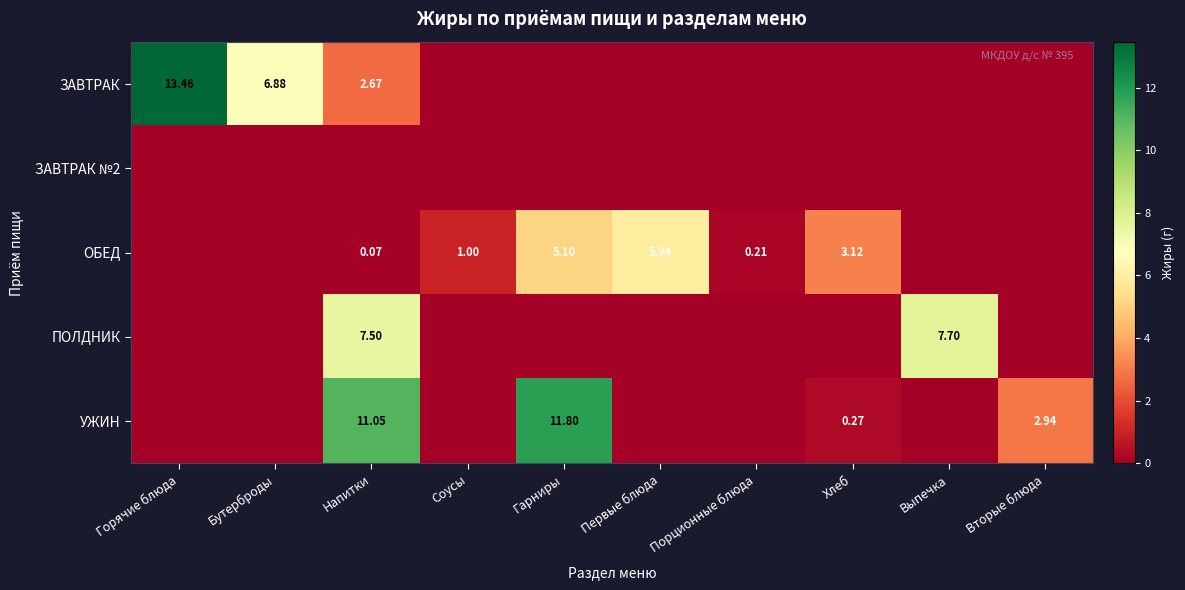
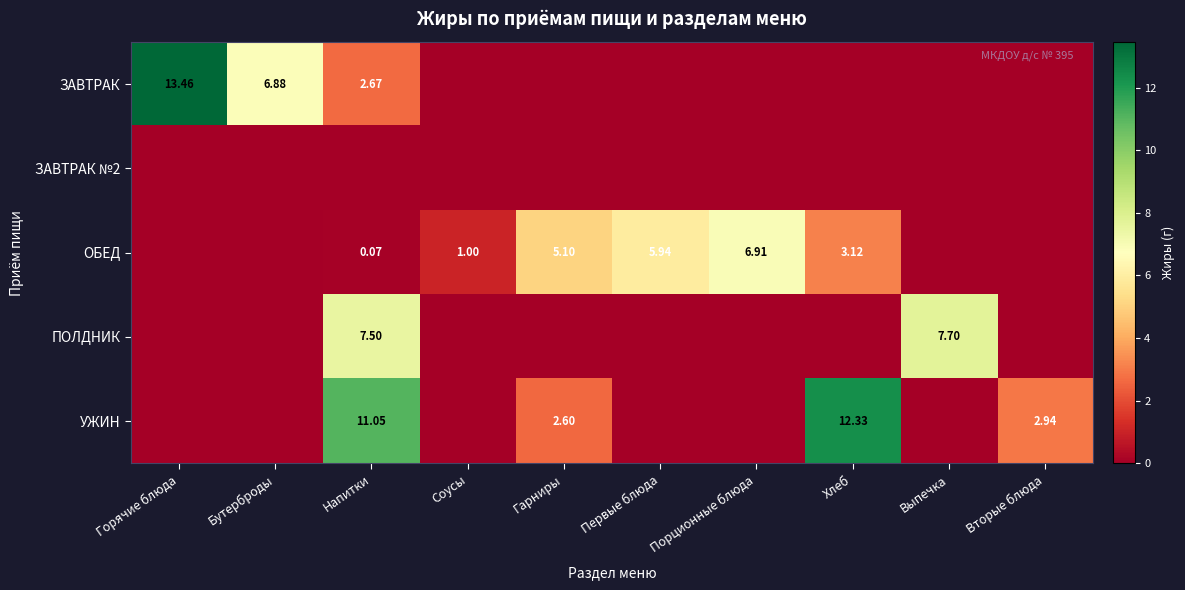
ОБЕД, Порционные блюда: 0.21 -> 6.91
УЖИН, Гарниры: 11.80 -> 2.60
УЖИН, Хлеб: 0.27 -> 12.33
